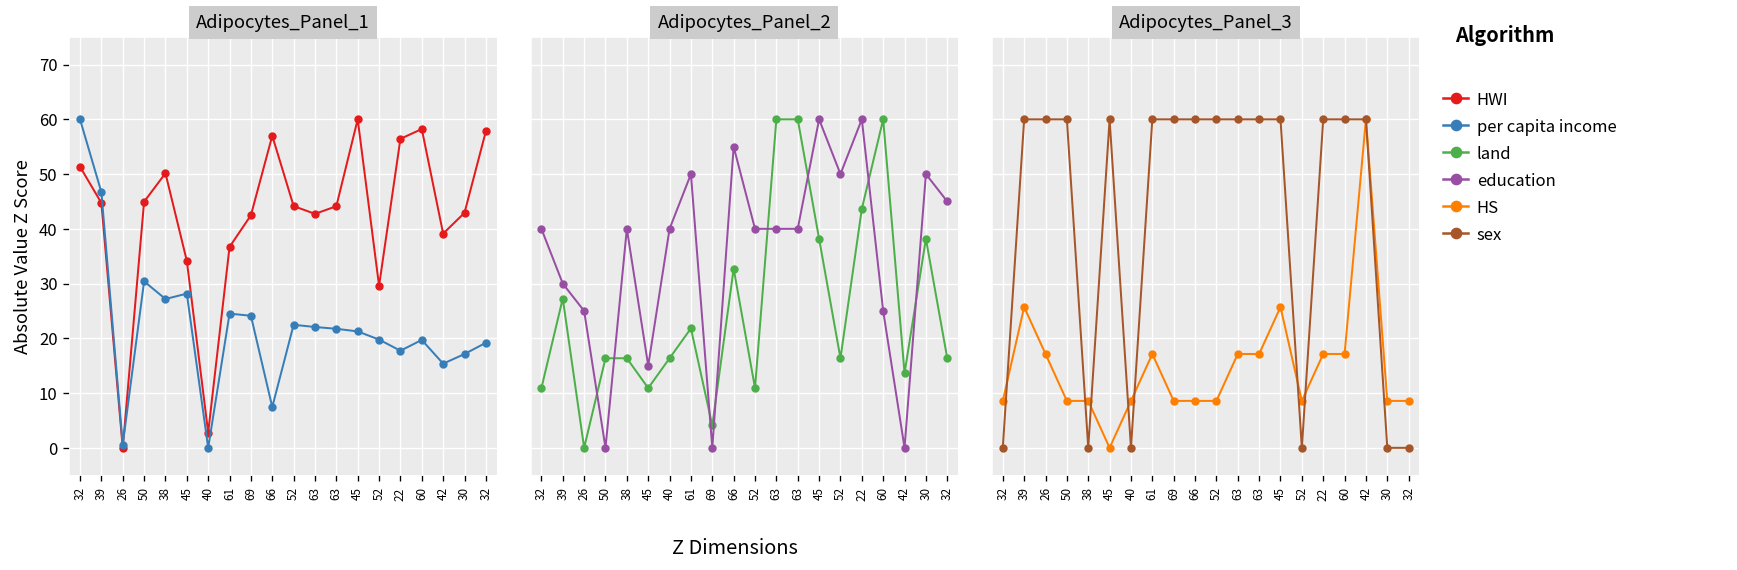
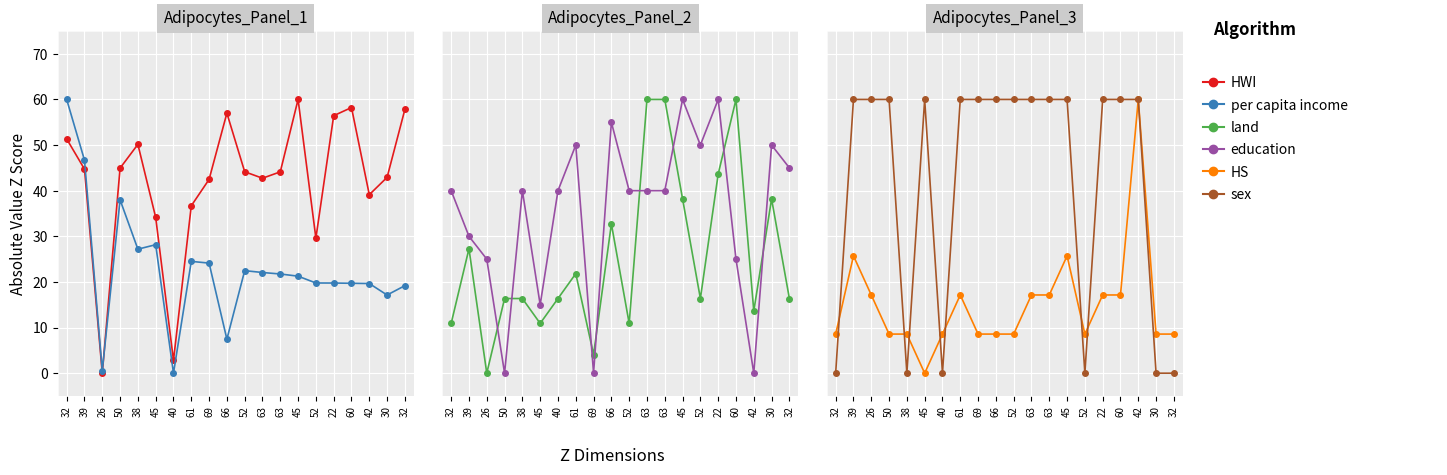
Adipocytes_Panel_1, per capita income, 50: 30 -> 38
Adipocytes_Panel_1, per capita income, 22: 18 -> 20
Adipocytes_Panel_1, per capita income, 42: 15 -> 20
